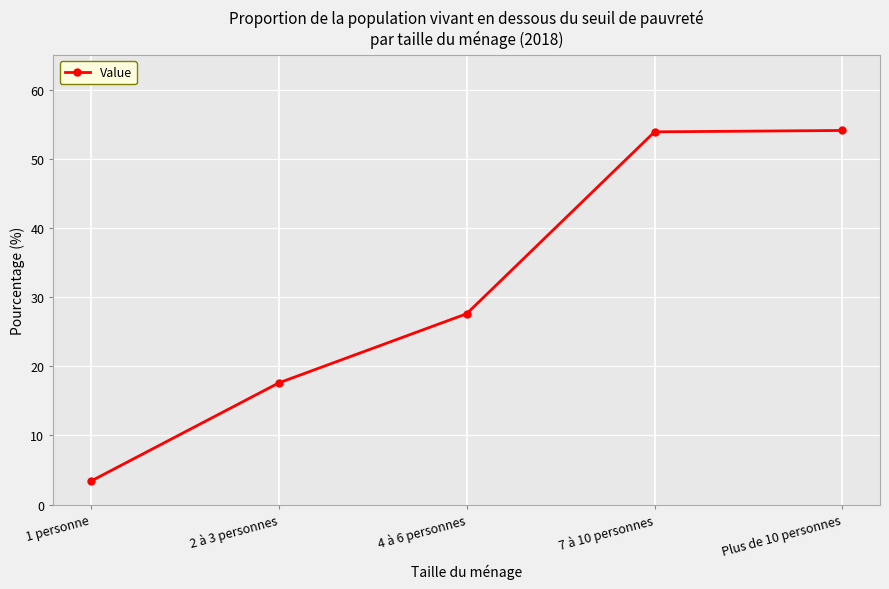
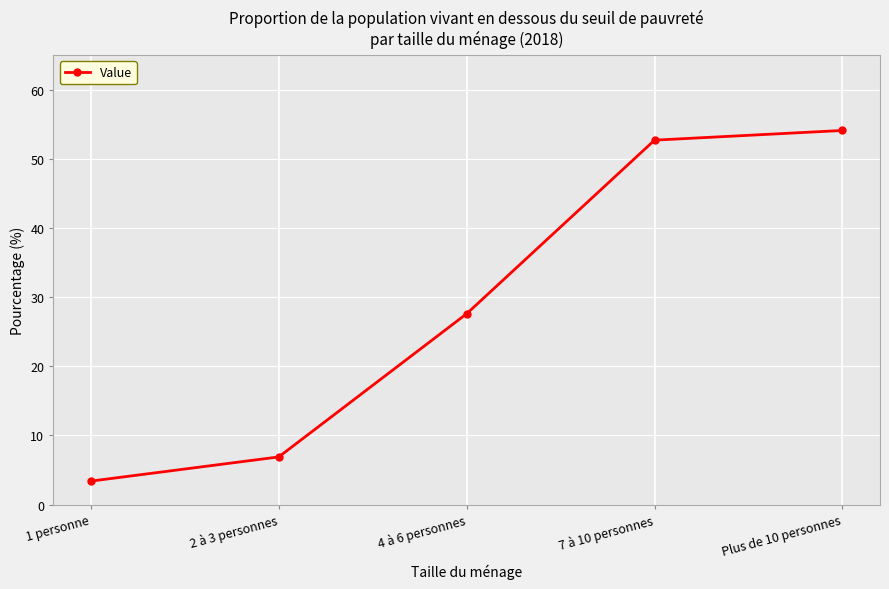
2 à 3 personnes: 18 -> 7
7 à 10 personnes: 54 -> 53
